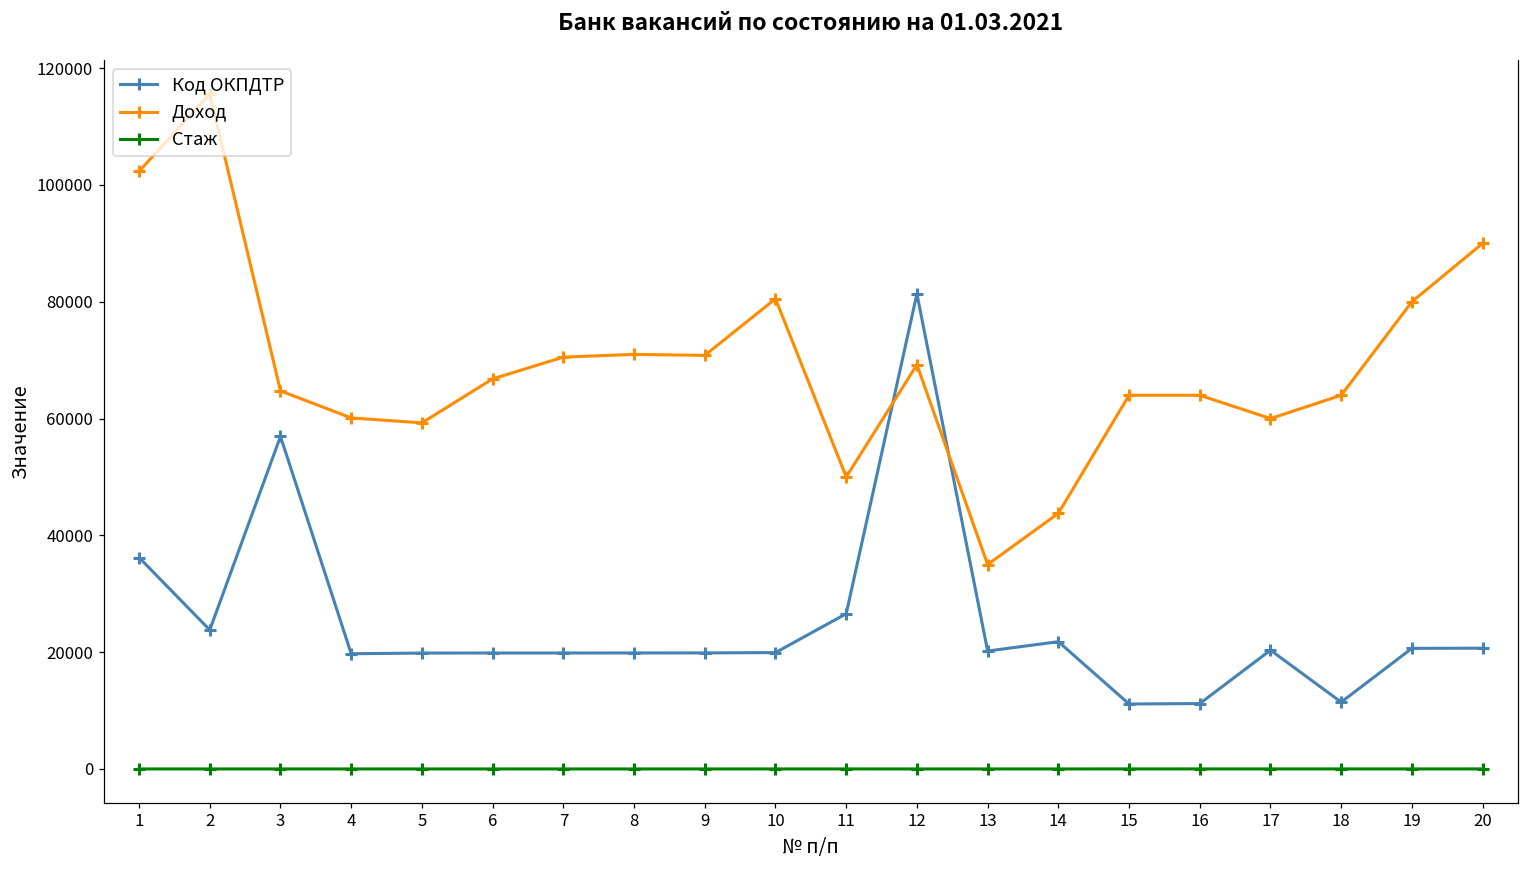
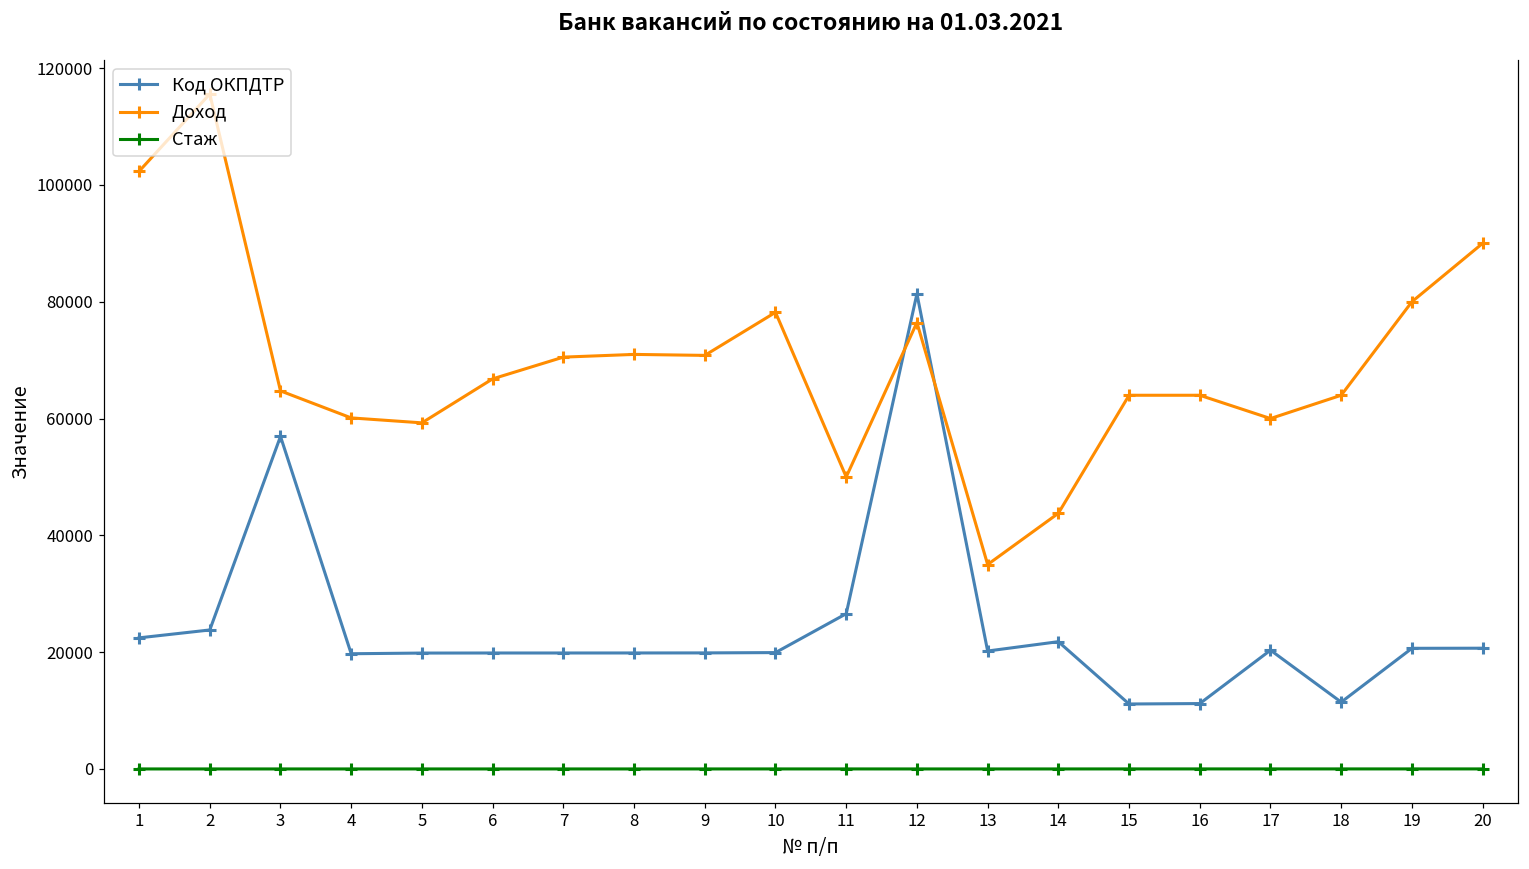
Код ОКПДТР, 1: 36000 -> 22000
Доход, 10: 81000 -> 78000
Доход, 12: 69000 -> 76000
